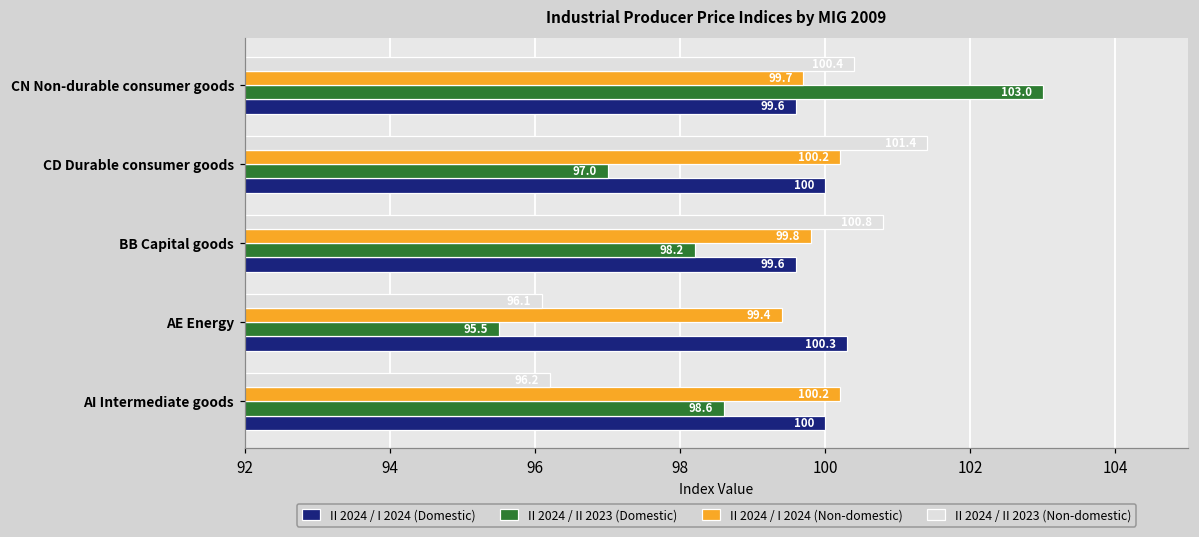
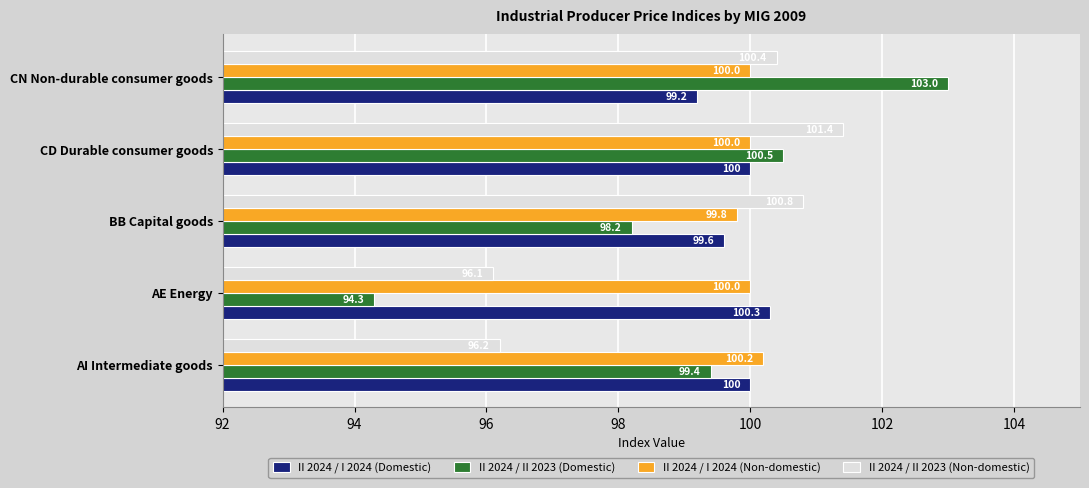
II 2024 / I 2024 (Non-domestic), CN Non-durable consumer goods: 99.7 -> 100.0
II 2024 / I 2024 (Domestic), CN Non-durable consumer goods: 99.6 -> 99.2
II 2024 / I 2024 (Non-domestic), CD Durable consumer goods: 100.2 -> 100.0
II 2024 / II 2023 (Domestic), CD Durable consumer goods: 97.0 -> 100.5
II 2024 / I 2024 (Non-domestic), AE Energy: 99.4 -> 100.0
II 2024 / II 2023 (Domestic), AE Energy: 95.5 -> 94.3
II 2024 / II 2023 (Domestic), AI Intermediate goods: 98.6 -> 99.4
